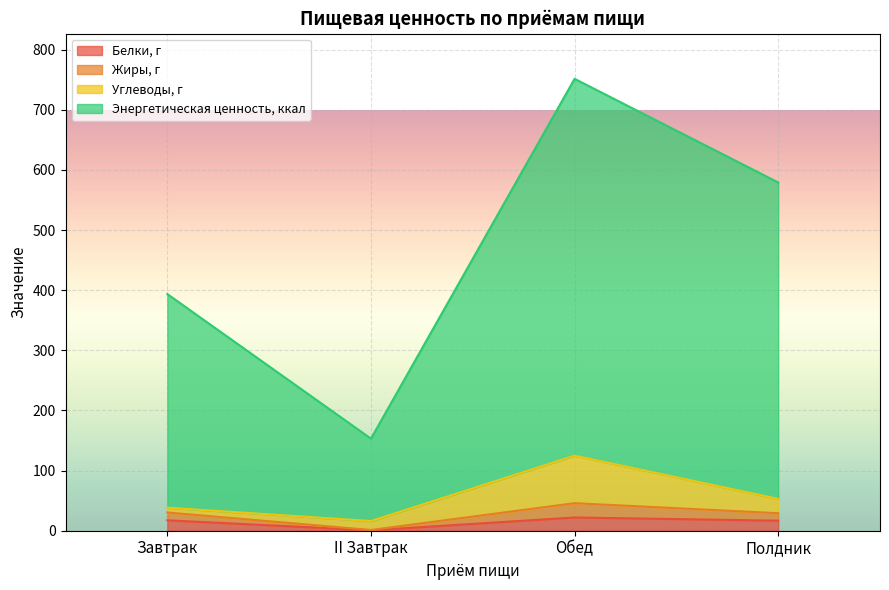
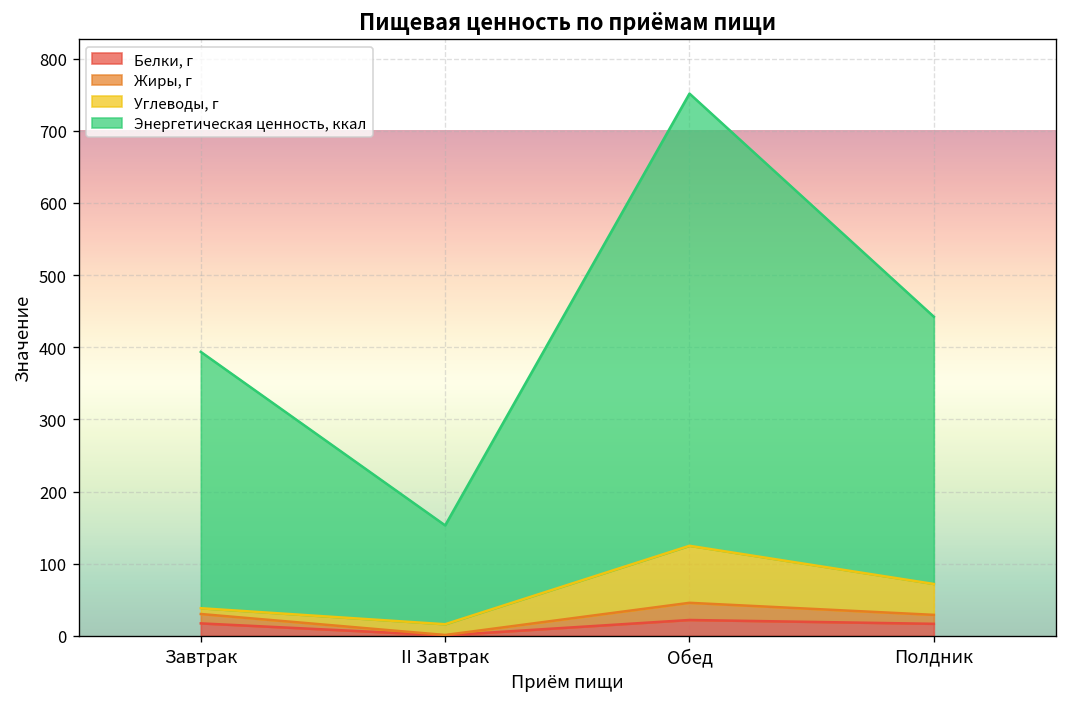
Углеводы, г, Полдник: 20 -> 40
Энергетическая ценность, ккал, Полдник: 530 -> 370
